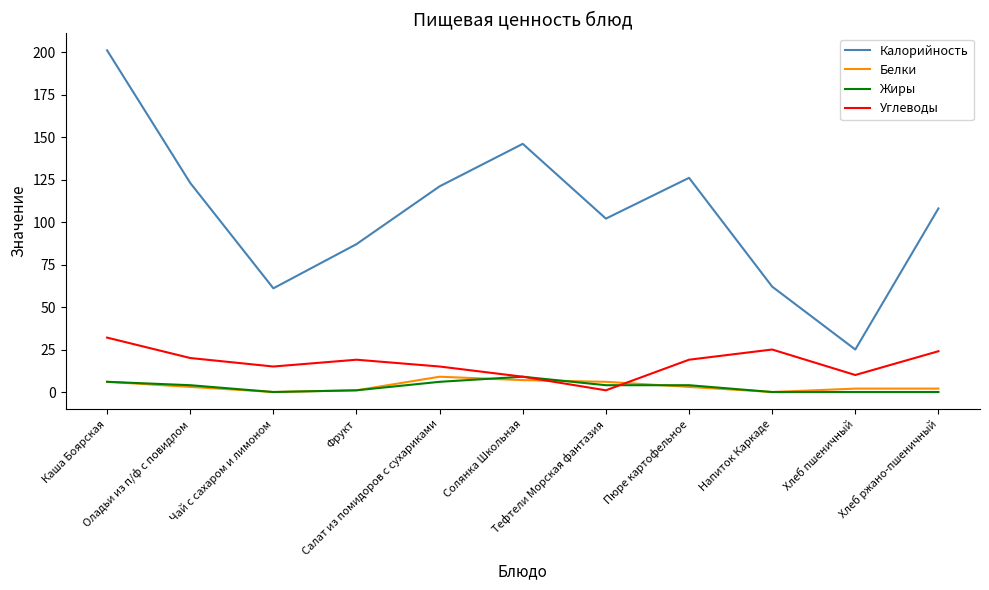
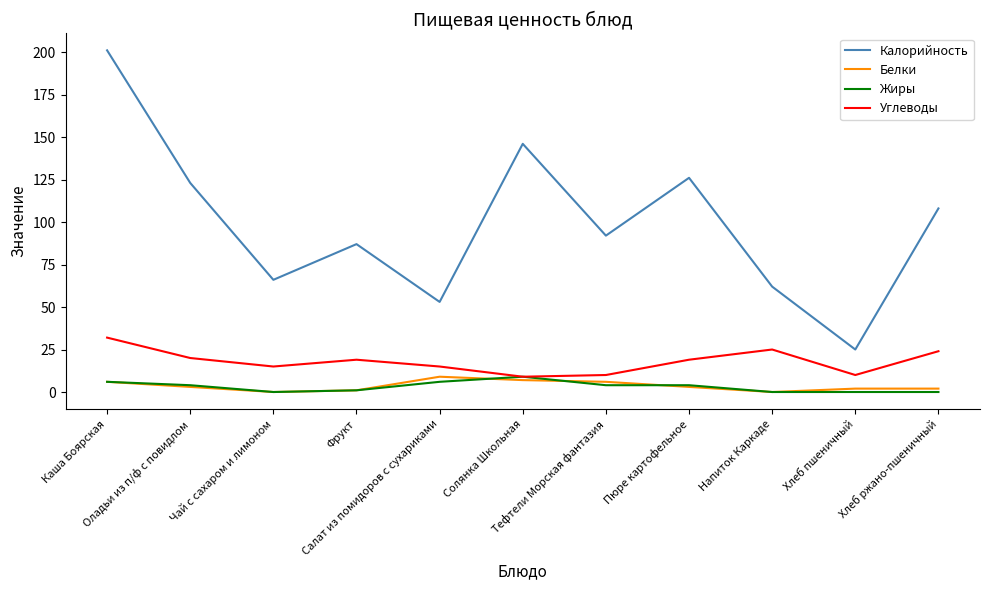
Калорийность, Чай с сахаром и лимоном: 61 -> 66
Калорийность, Салат из помидоров с сухариками: 121 -> 53
Калорийность, Тефтели Морская фантазия: 102 -> 92
Углеводы, Тефтели Морская фантазия: 1 -> 10
